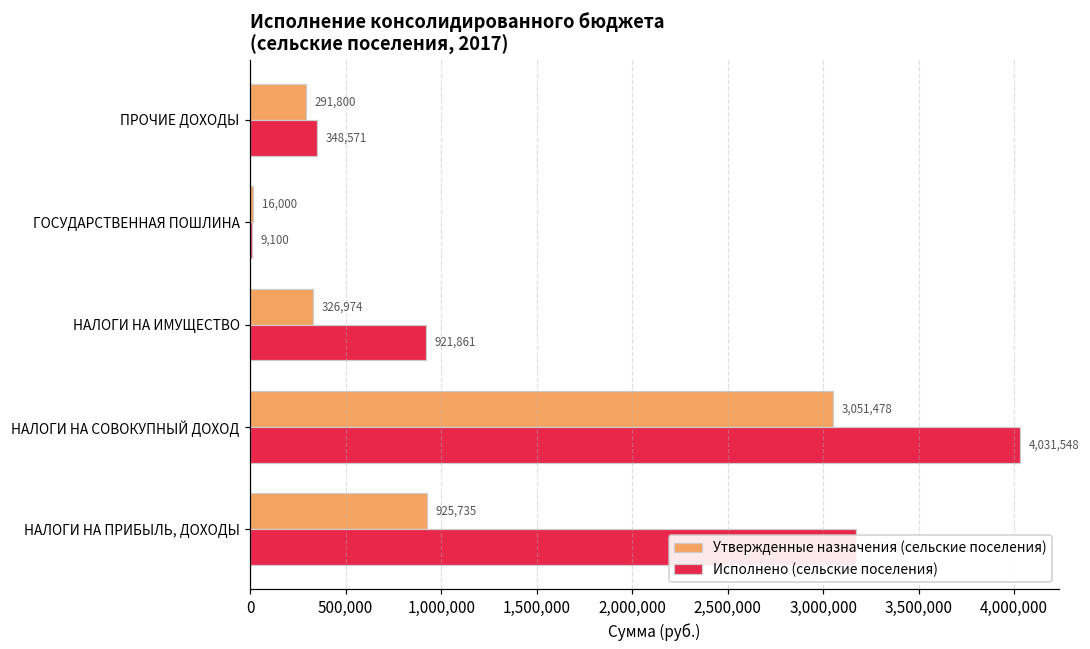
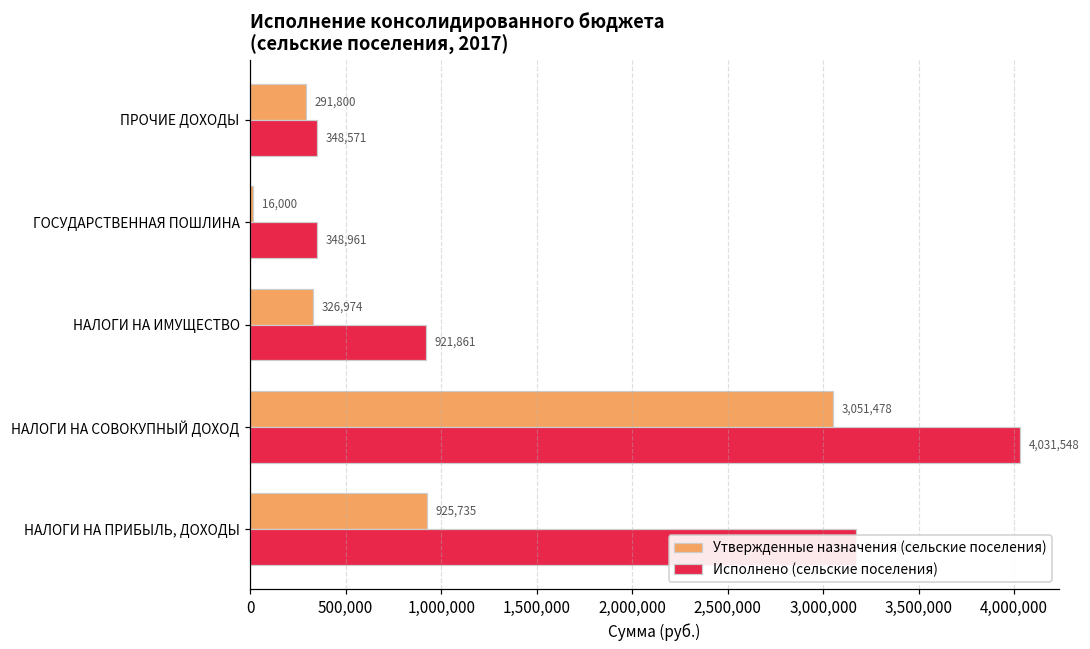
Исполнено (сельские поселения), ГОСУДАРСТВЕННАЯ ПОШЛИНА: 9,100 -> 348,961
